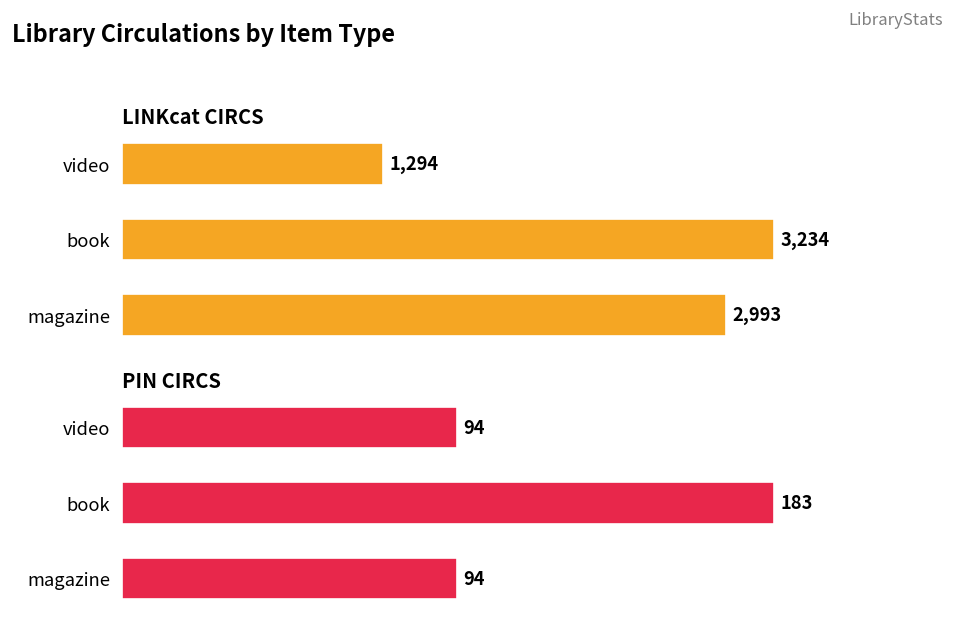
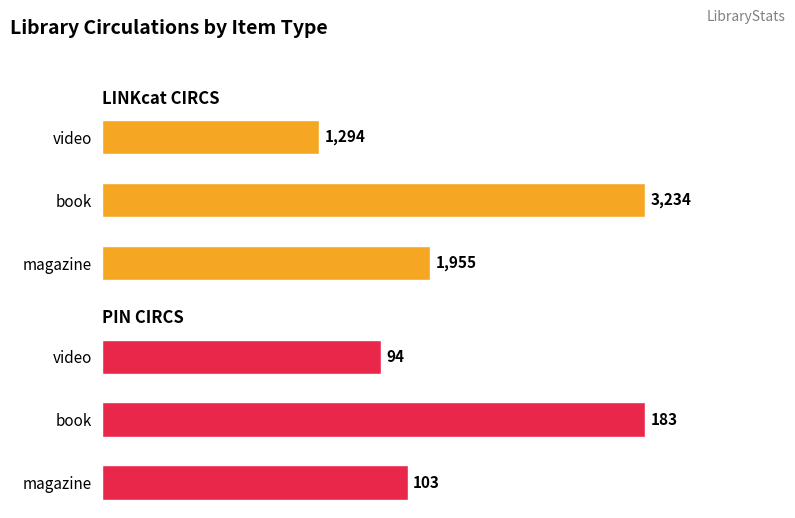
LINKcat CIRCS, magazine: 2,993 -> 1,955
PIN CIRCS, magazine: 94 -> 103
